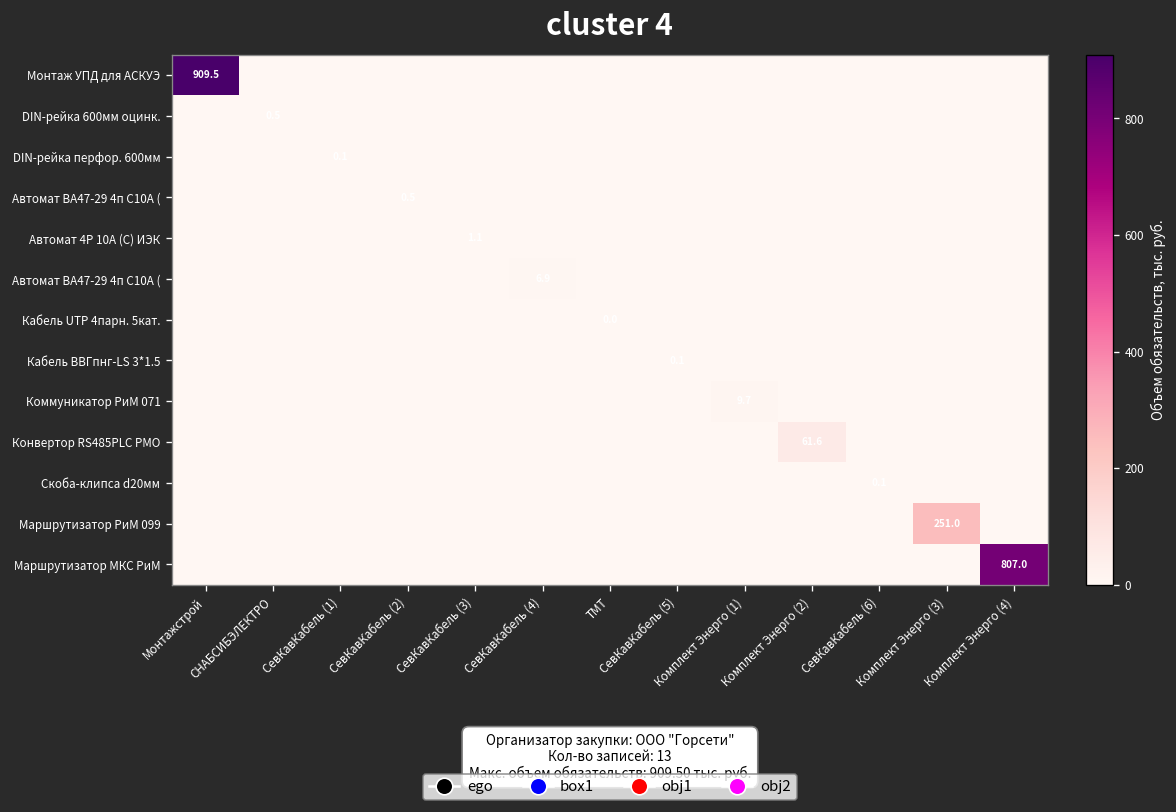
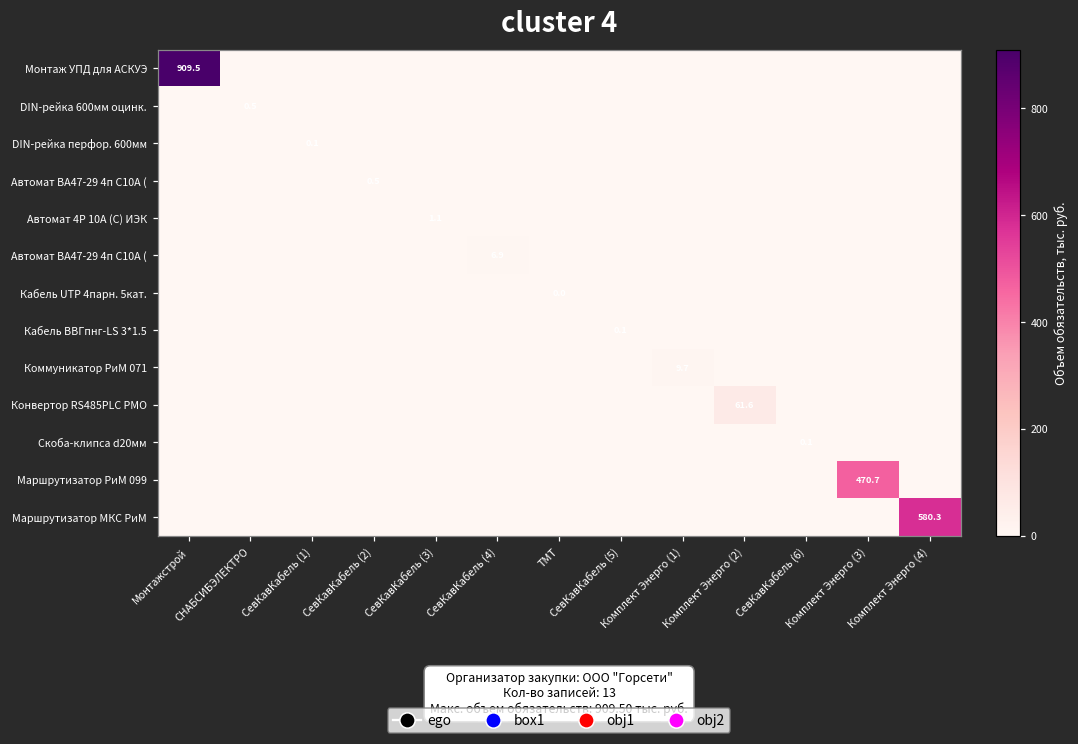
Маршрутизатор РиМ 099, Комплект Энерго (3): 251.0 -> 470.7
Маршрутизатор МКС РиМ, Комплект Энерго (4): 807.0 -> 580.3
